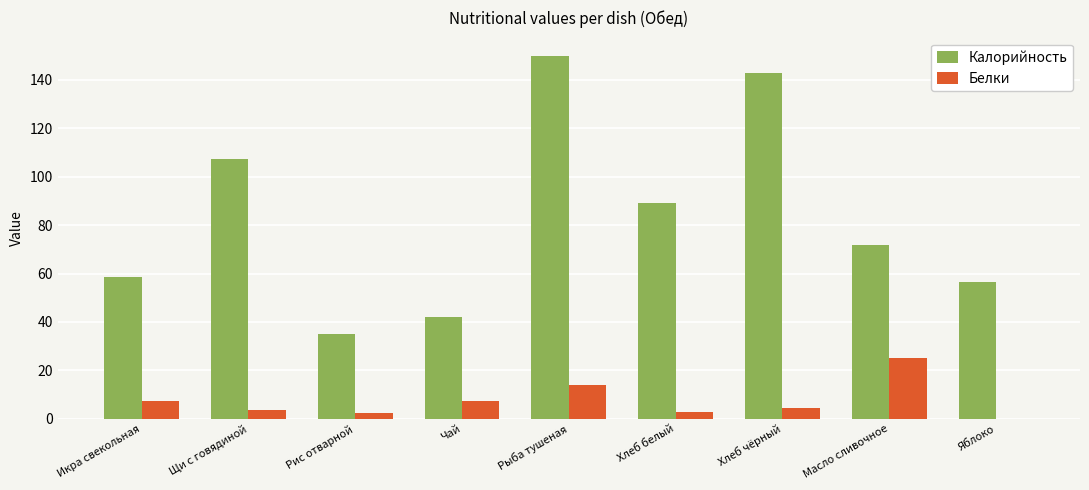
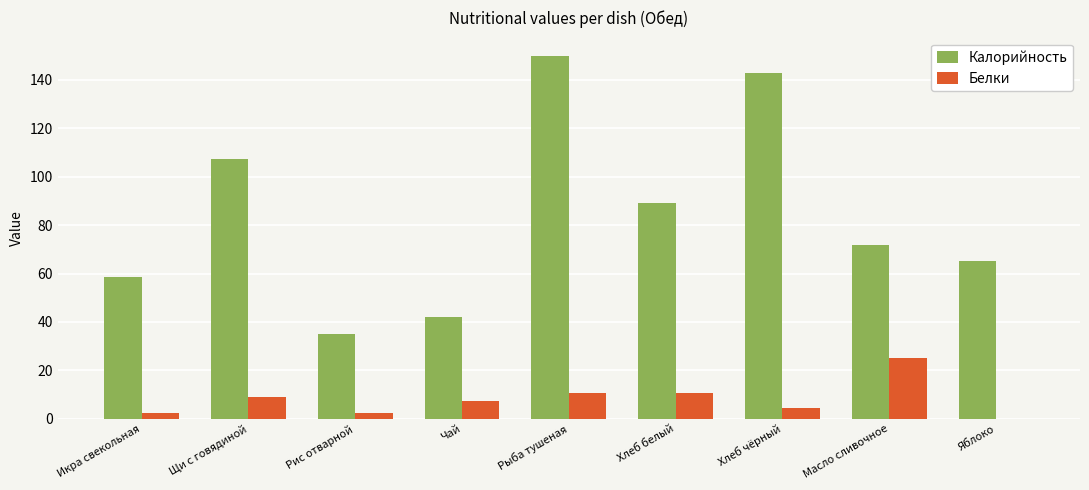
Белки, Икра свекольная: 7 -> 2
Белки, Щи с говядиной: 3 -> 9
Белки, Рыба тушеная: 14 -> 11
Белки, Хлеб белый: 3 -> 11
Калорийность, Яблоко: 56 -> 65
